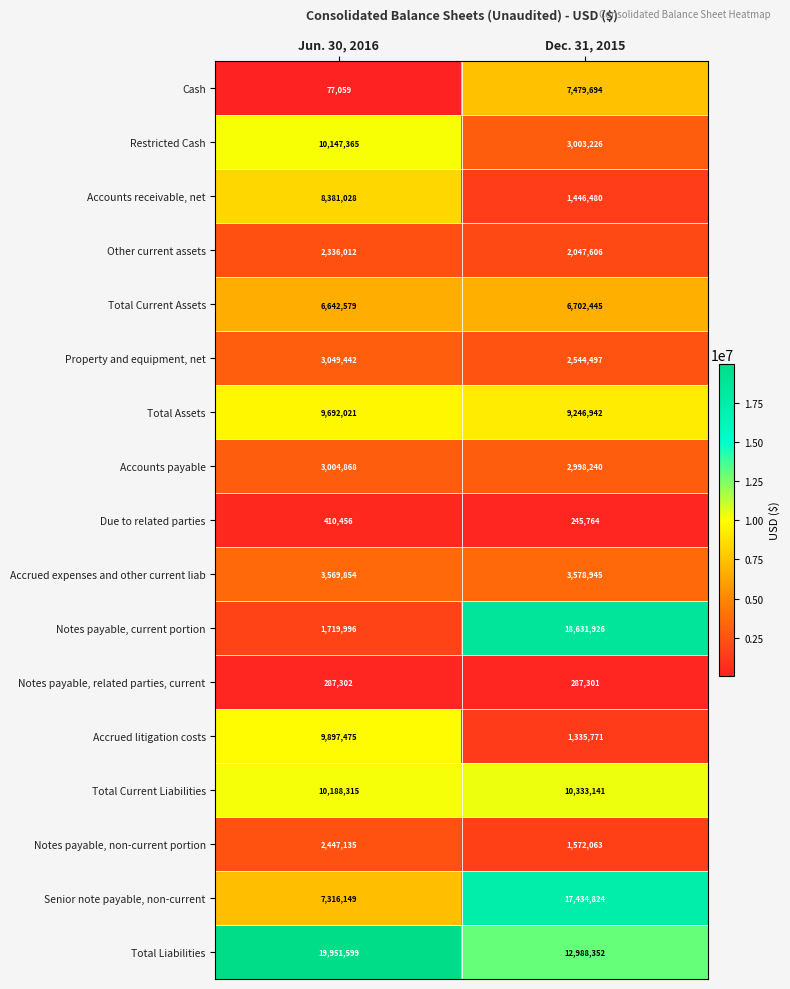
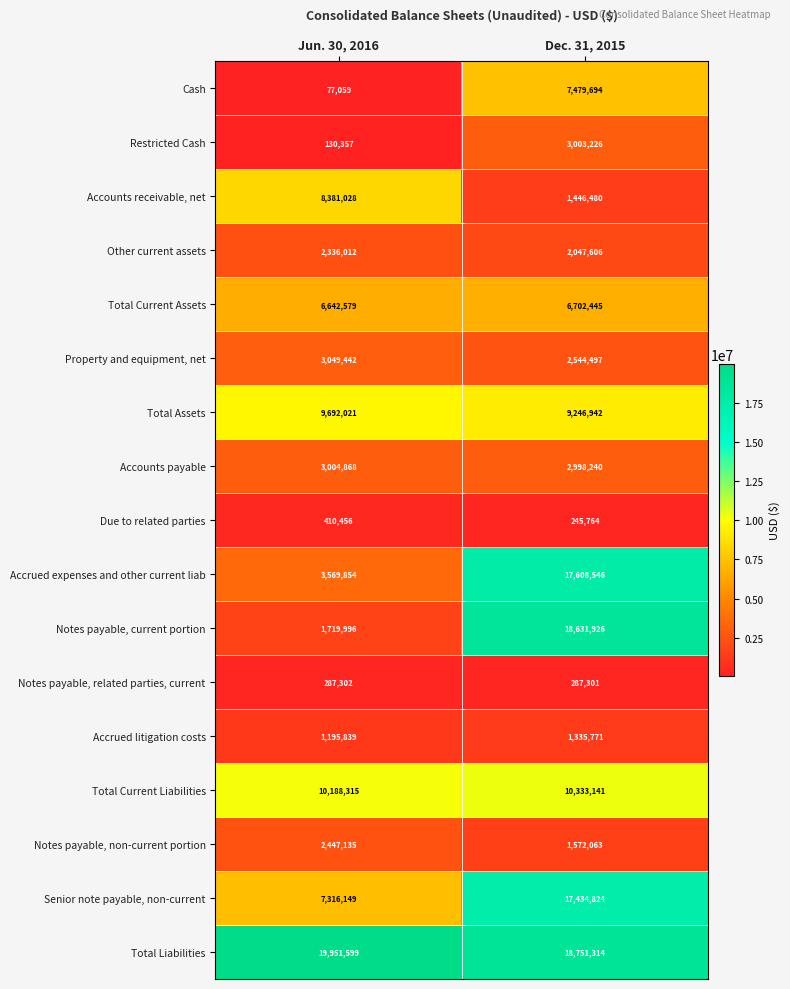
Restricted Cash, Jun. 30, 2016: 10,147,365 -> 130,357
Accrued expenses and other current liab, Dec. 31, 2015: 3,578,945 -> 17,608,546
Accrued litigation costs, Jun. 30, 2016: 9,897,475 -> 1,195,839
Total Liabilities, Dec. 31, 2015: 12,988,352 -> 18,751,314
